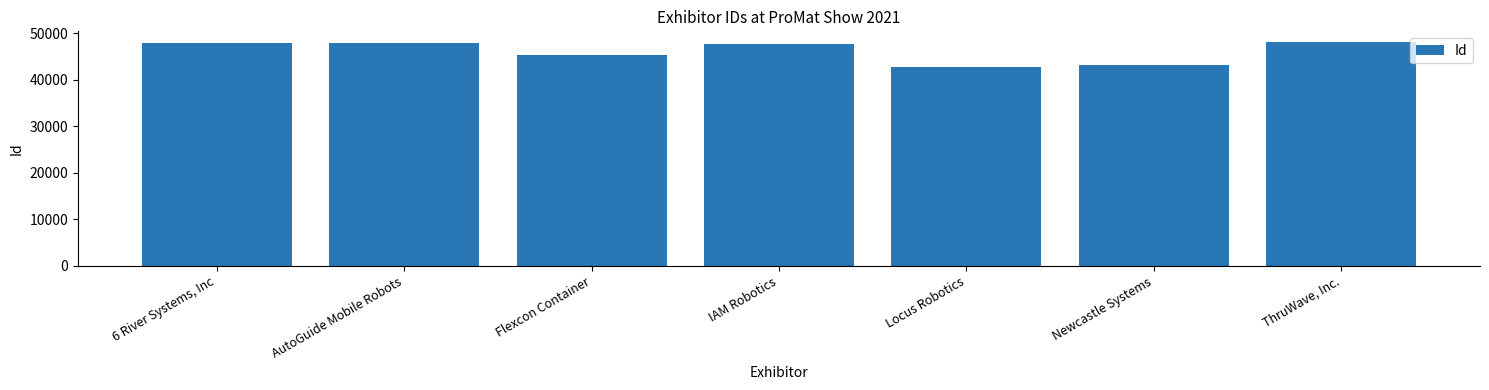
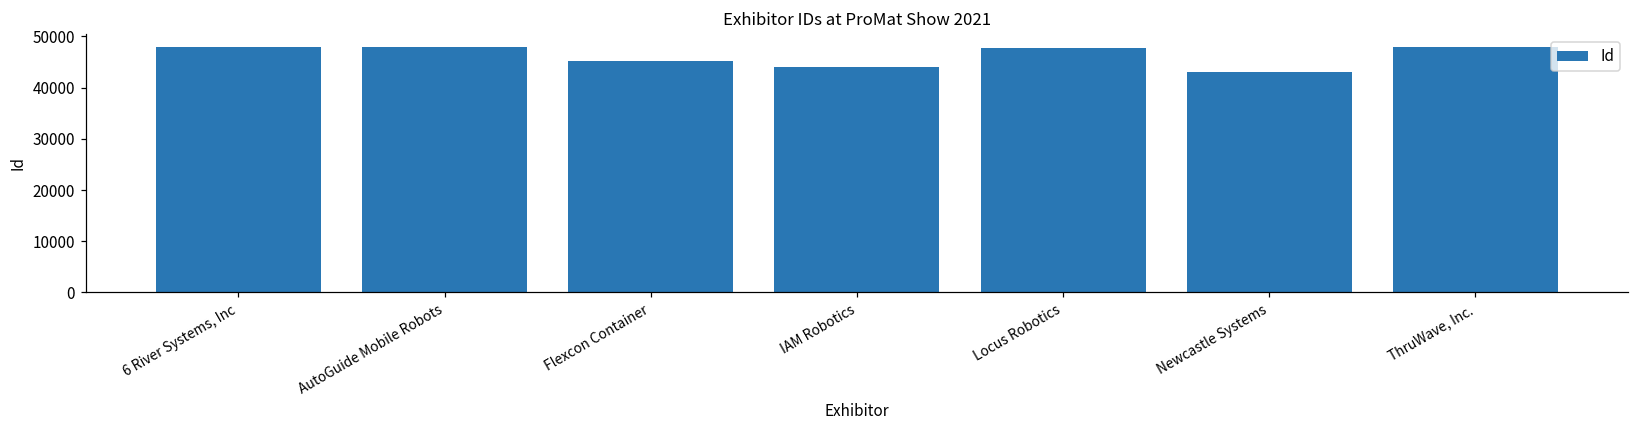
IAM Robotics: 48000 -> 44000
Locus Robotics: 43000 -> 48000
